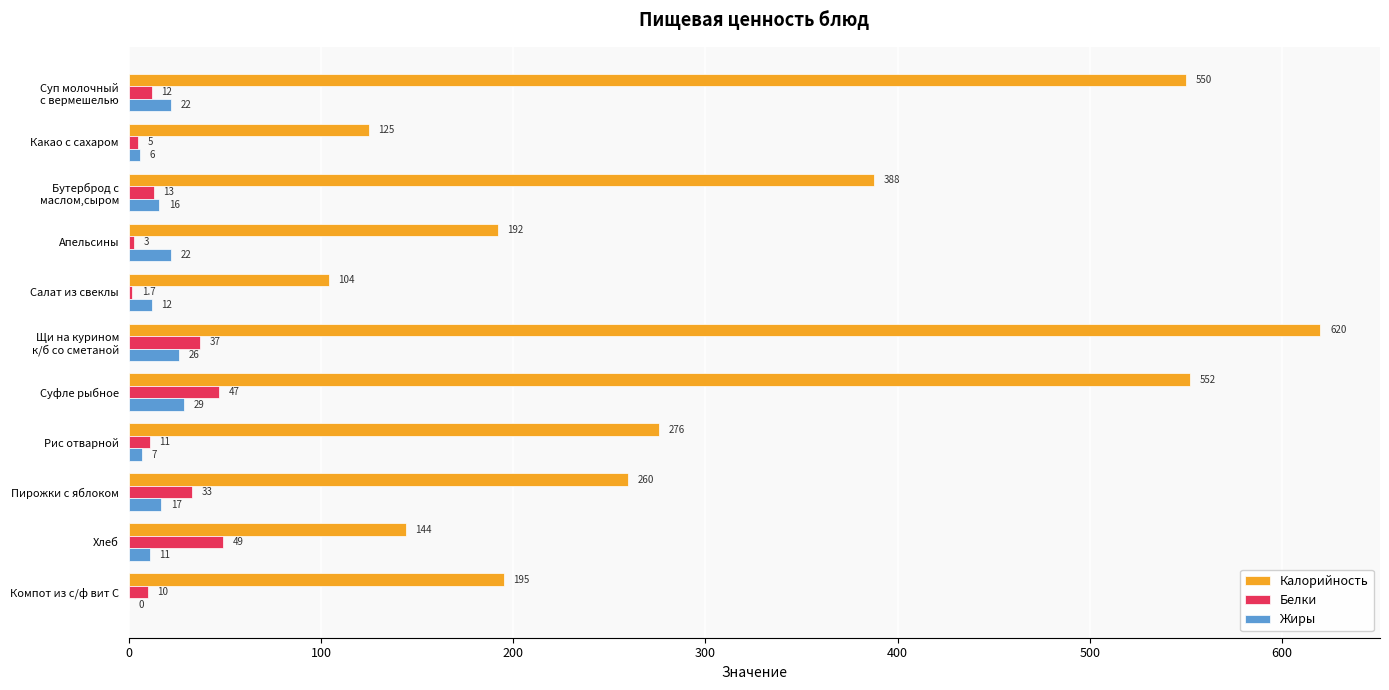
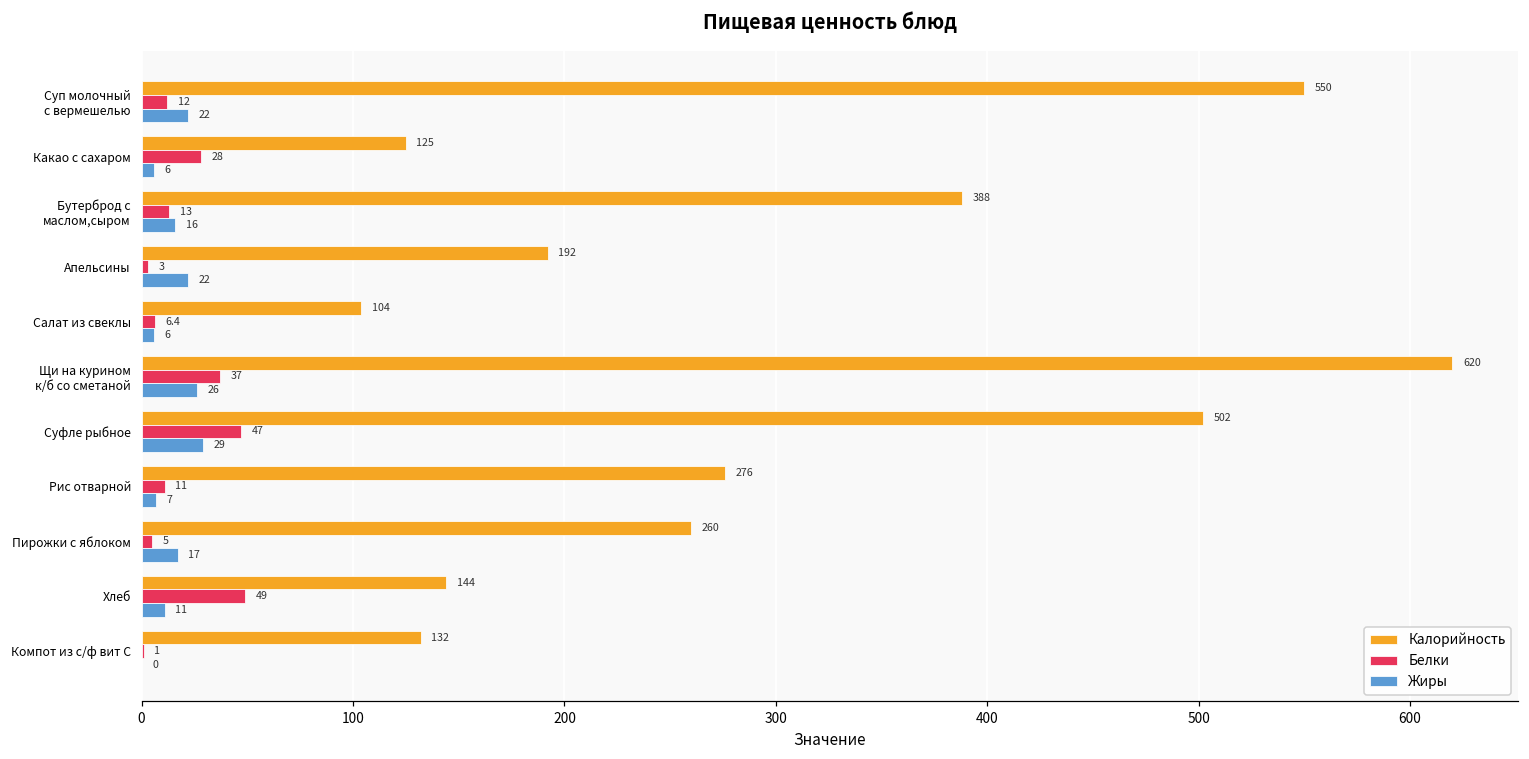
Белки, Какао с сахаром: 5 -> 28
Белки, Салат из свеклы: 1.7 -> 6.4
Жиры, Салат из свеклы: 12 -> 6
Калорийность, Суфле рыбное: 552 -> 502
Белки, Пирожки с яблоком: 33 -> 5
Калорийность, Компот из с/ф вит С: 195 -> 132
Белки, Компот из с/ф вит С: 10 -> 1
